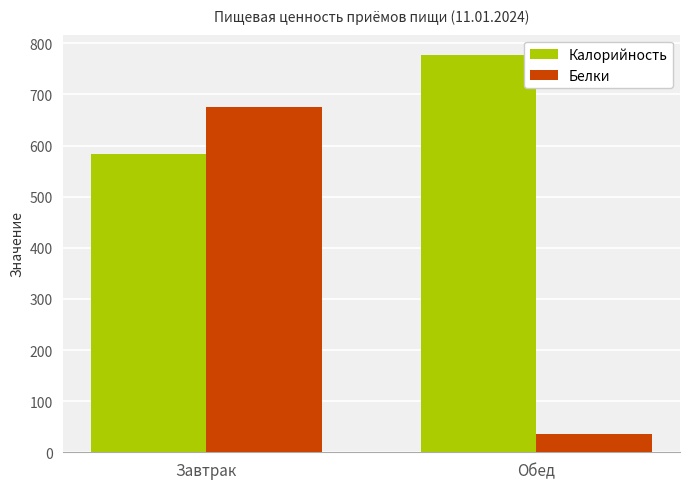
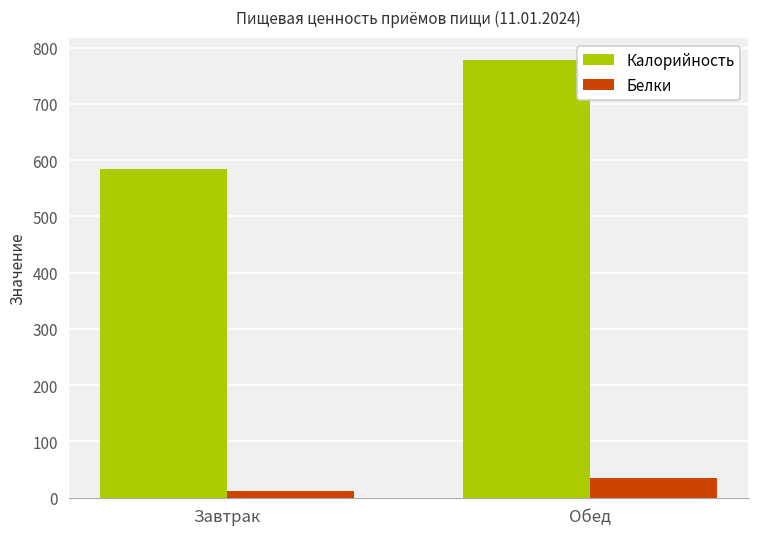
Белки, Завтрак: 680 -> 10
